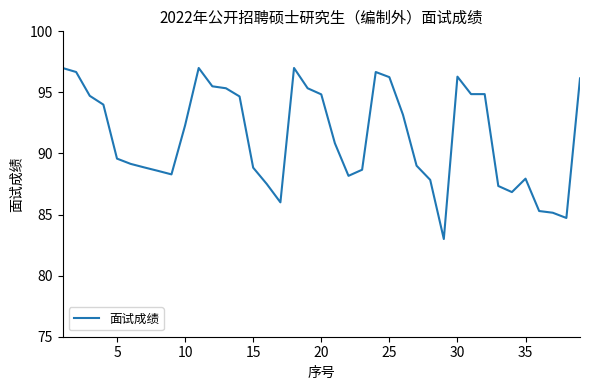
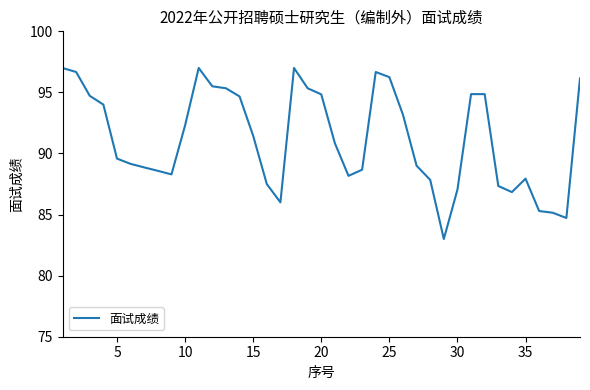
15: 88.8 -> 91.5
30: 96.3 -> 87.0
